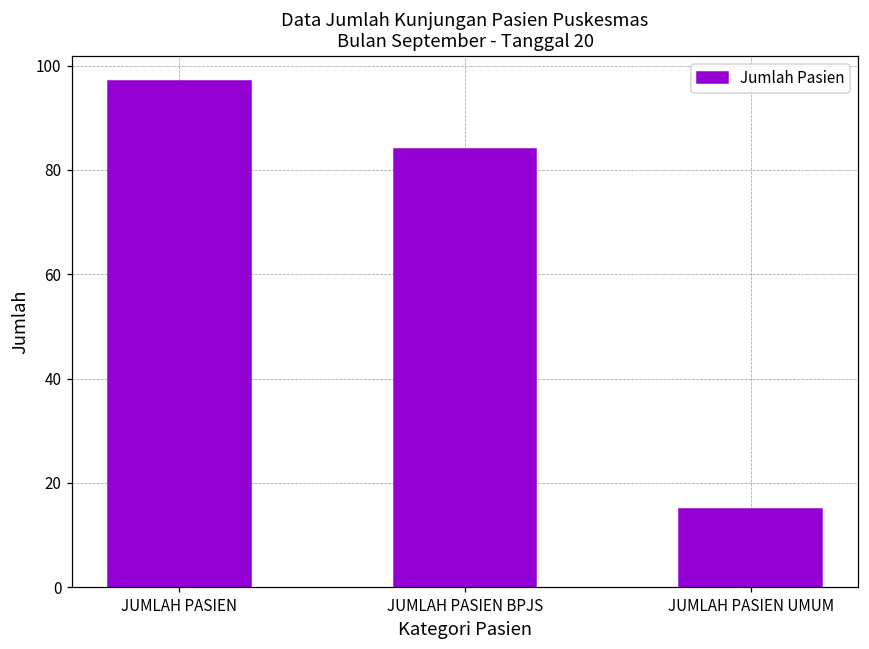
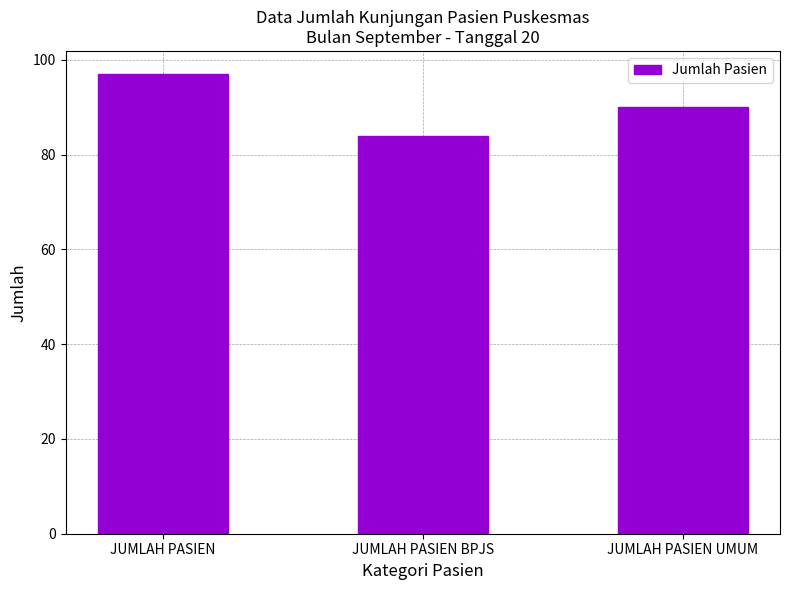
JUMLAH PASIEN UMUM: 15 -> 90
